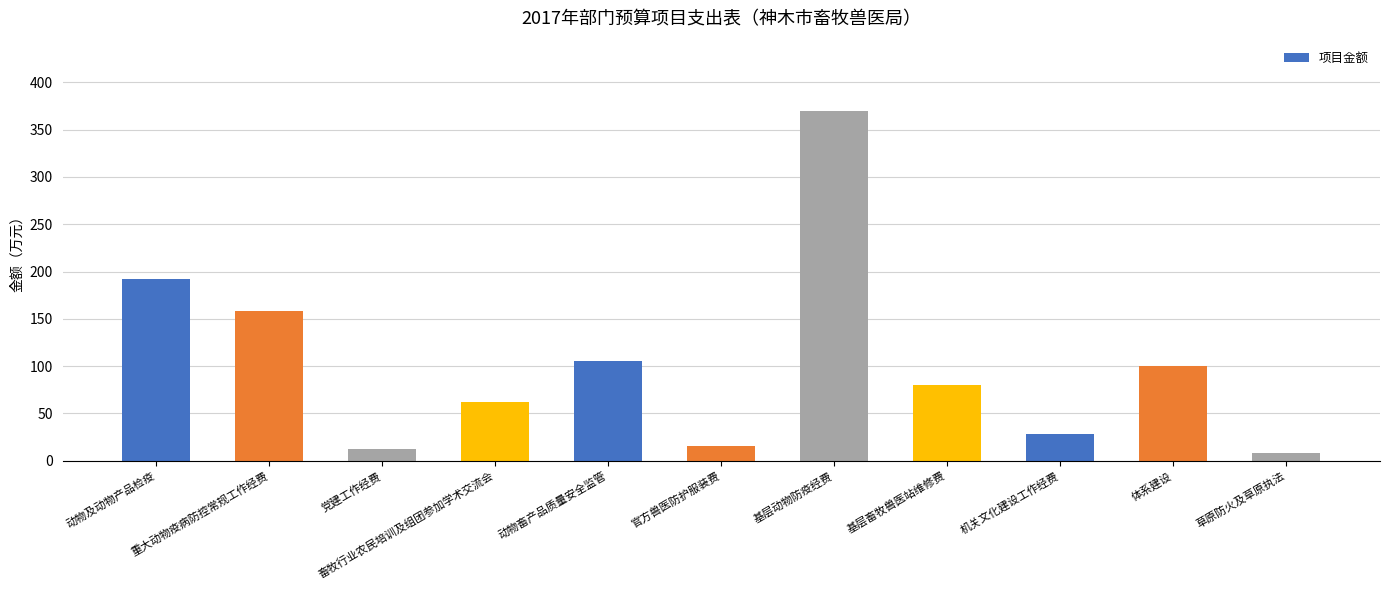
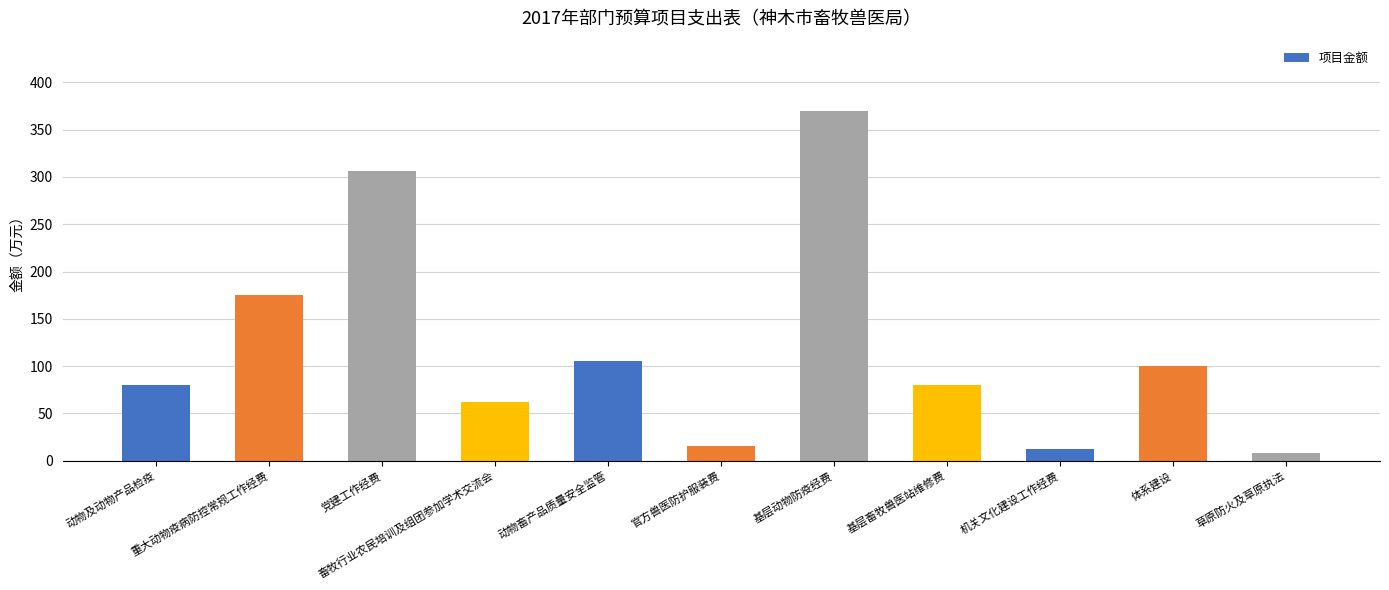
动物及动物产品检疫: 190 -> 80
重大动物疫病防控常规工作经费: 160 -> 180
党建工作经费: 10 -> 310
机关文化建设工作经费: 30 -> 10
